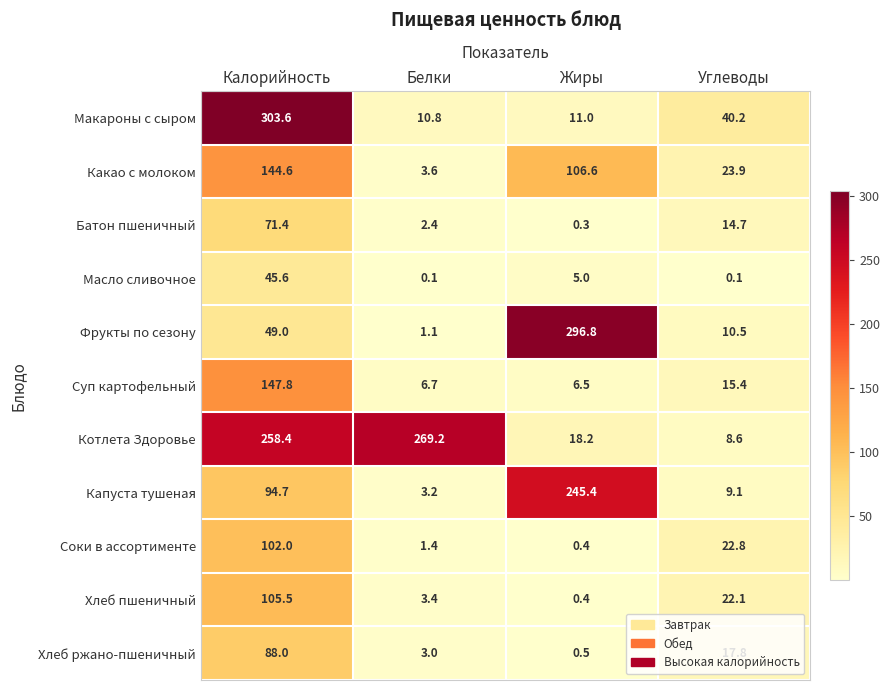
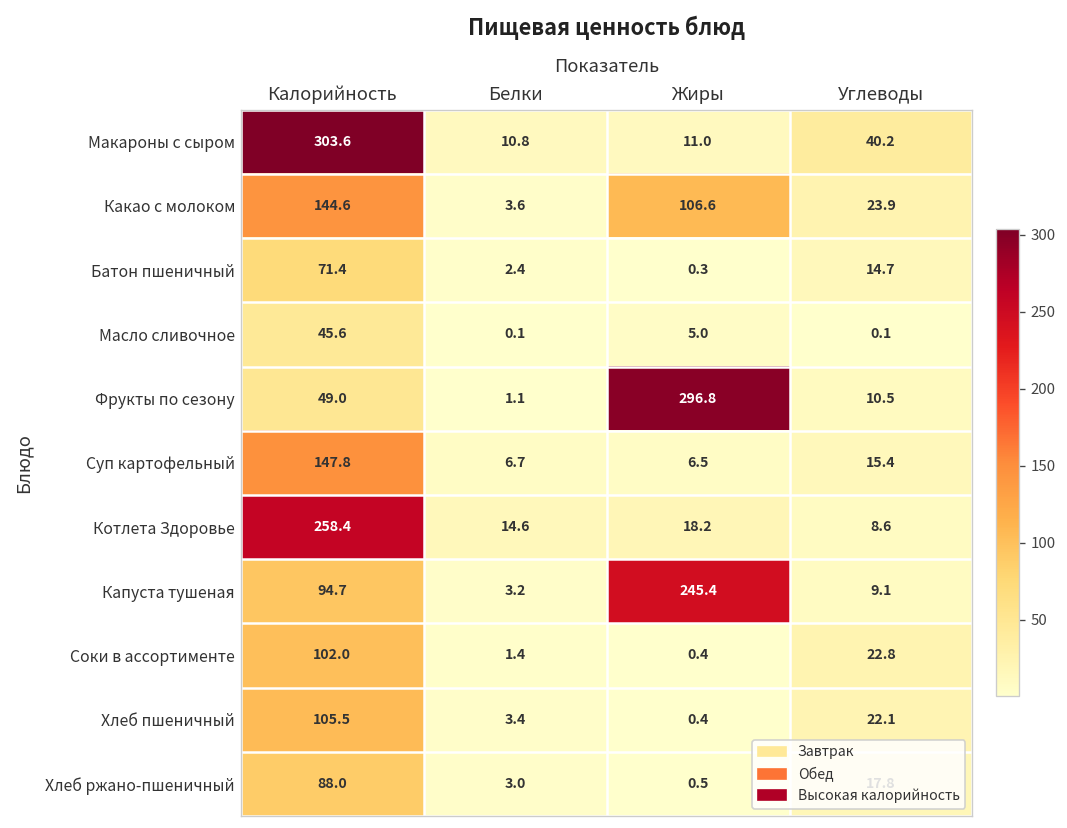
Котлета Здоровье, Белки: 269.2 -> 14.6
